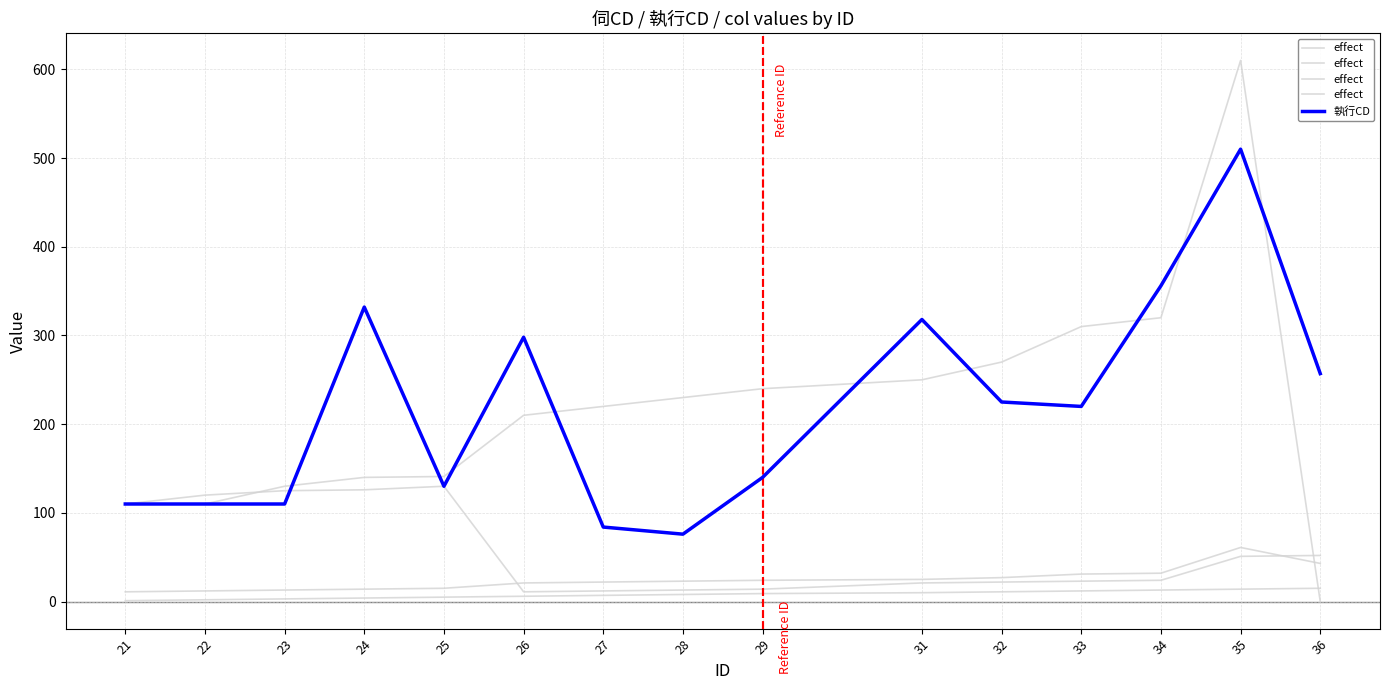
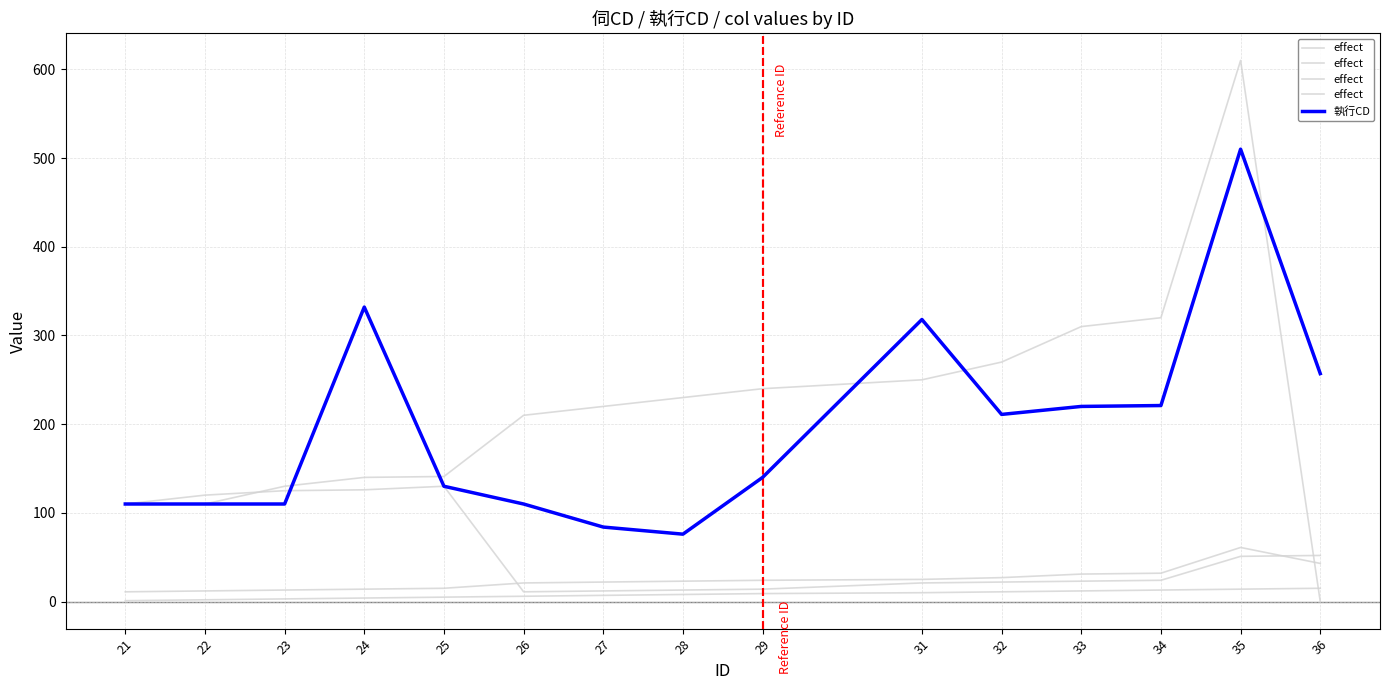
執行CD, 26: 300 -> 110
執行CD, 32: 230 -> 210
執行CD, 34: 360 -> 220
